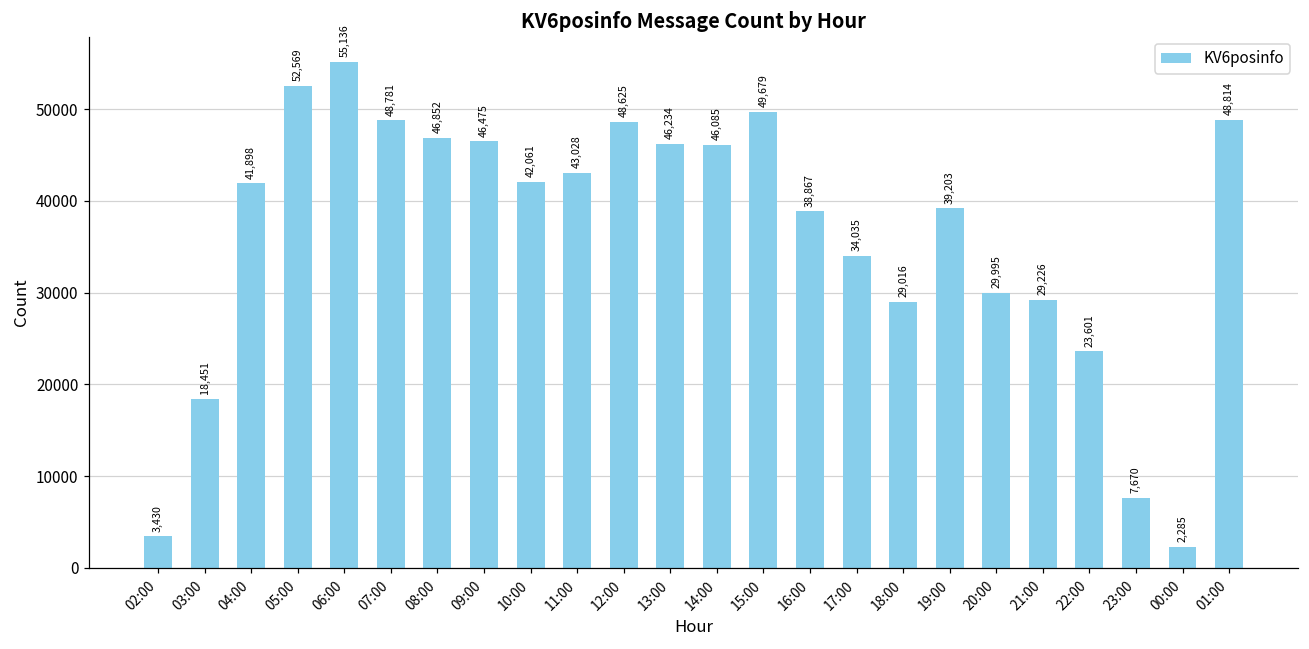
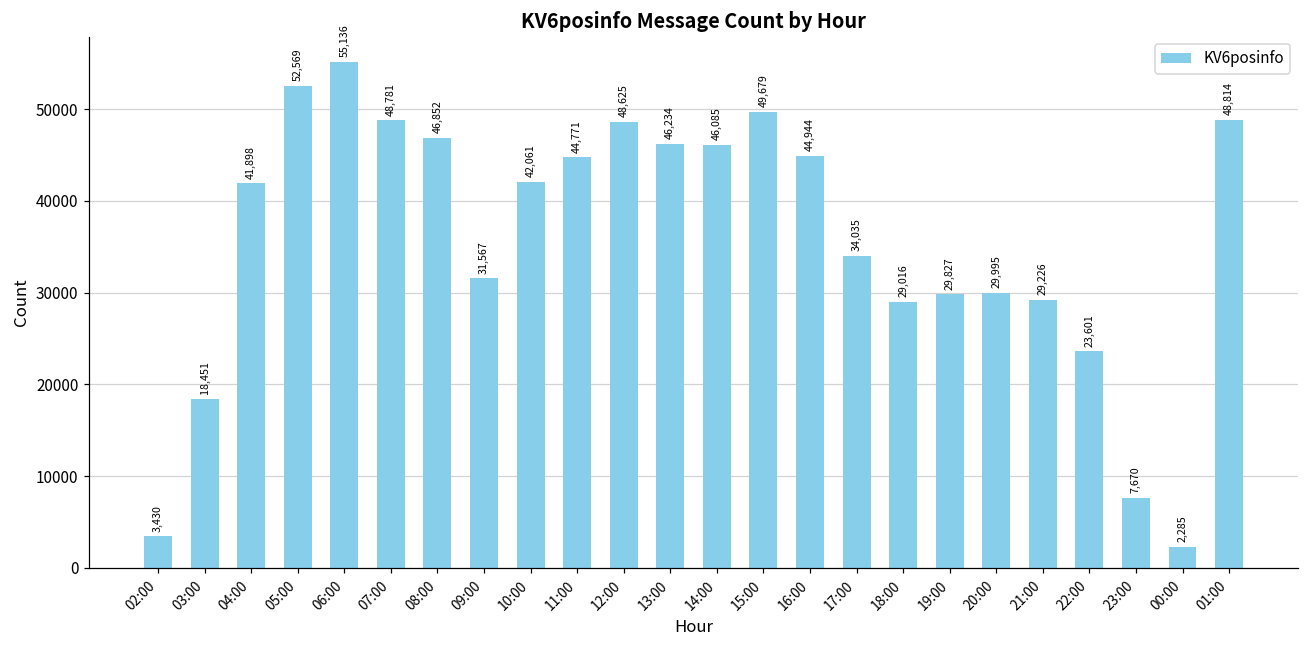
09:00: 46,475 -> 31,567
11:00: 43,028 -> 44,771
16:00: 38,867 -> 44,944
19:00: 39,203 -> 29,827
